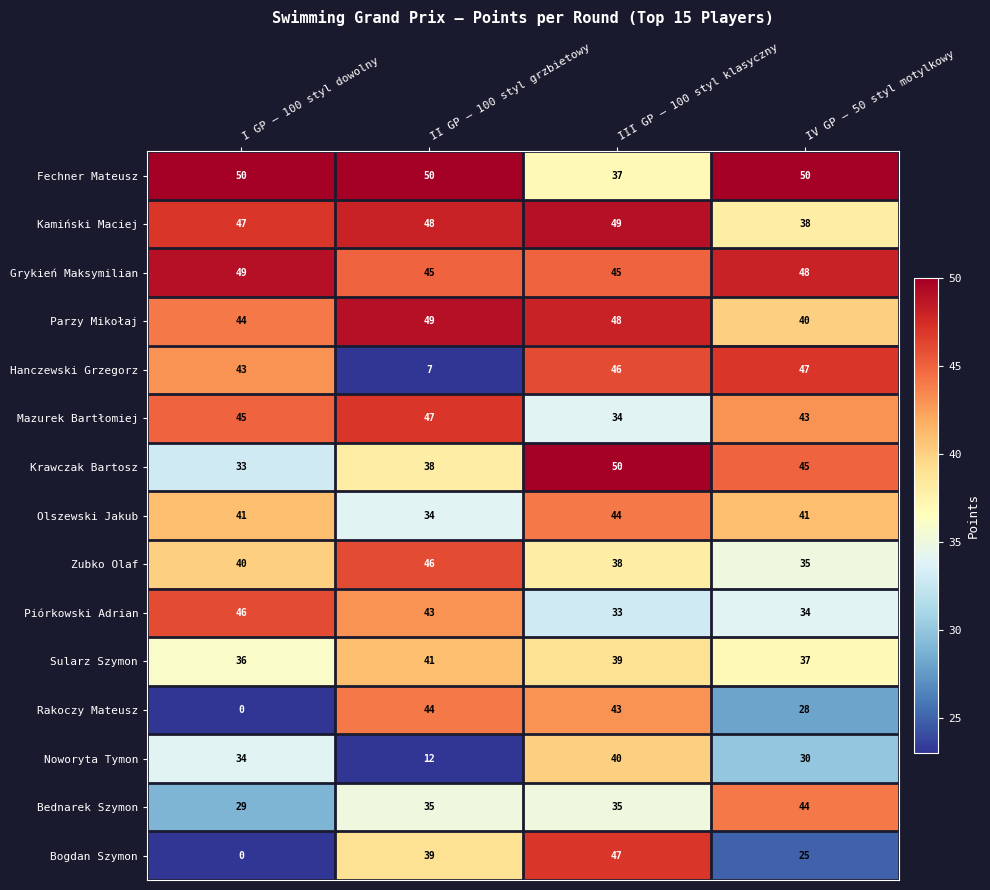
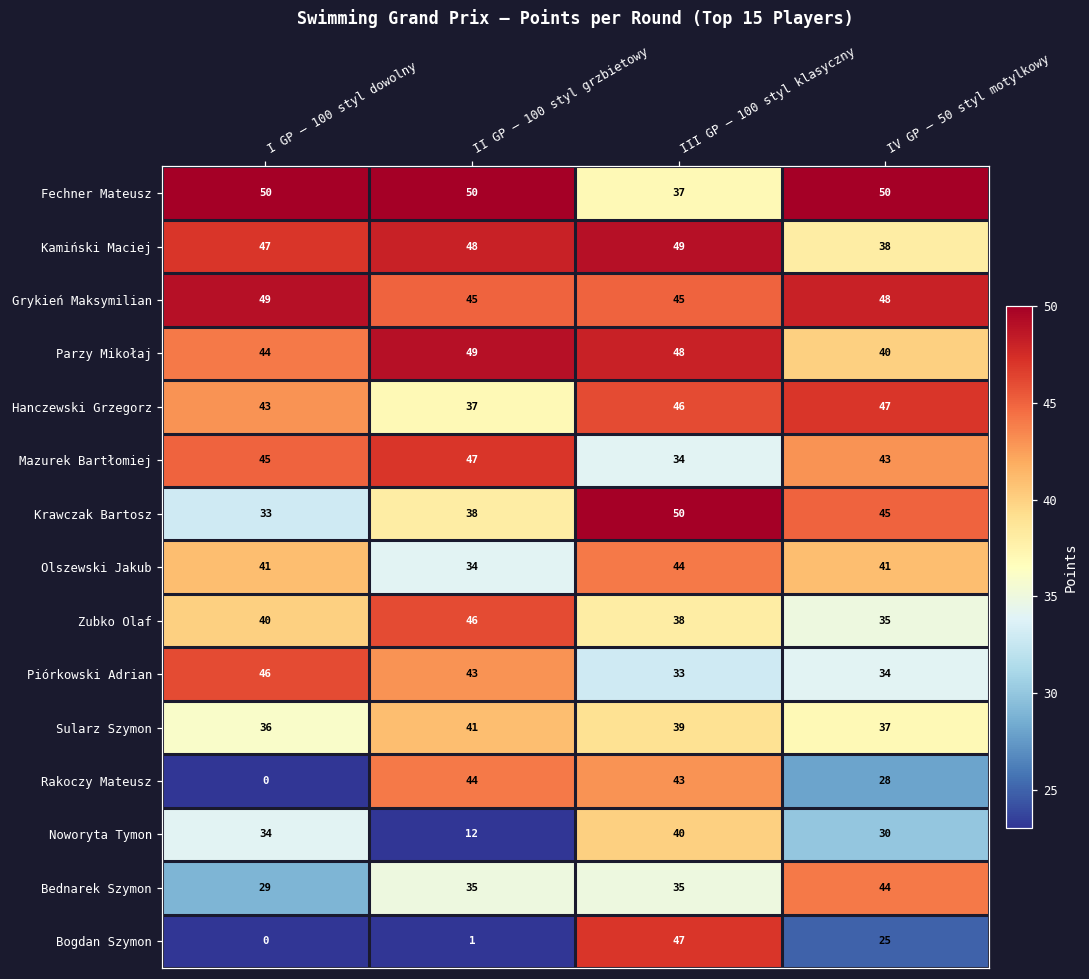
Hanczewski Grzegorz, II GP – 100 styl grzbietowy: 7 -> 37
Bogdan Szymon, II GP – 100 styl grzbietowy: 39 -> 1
